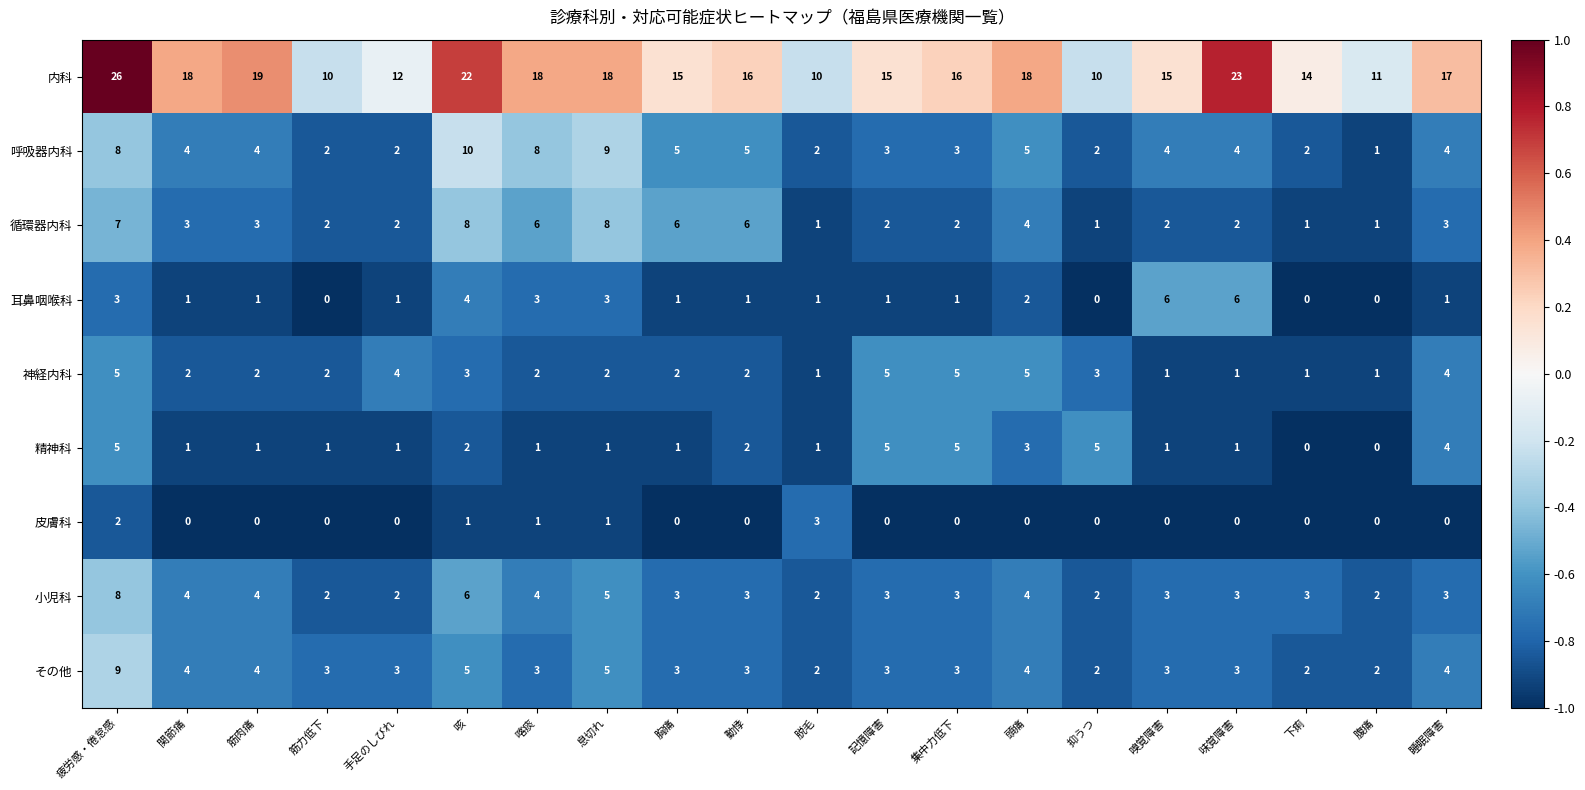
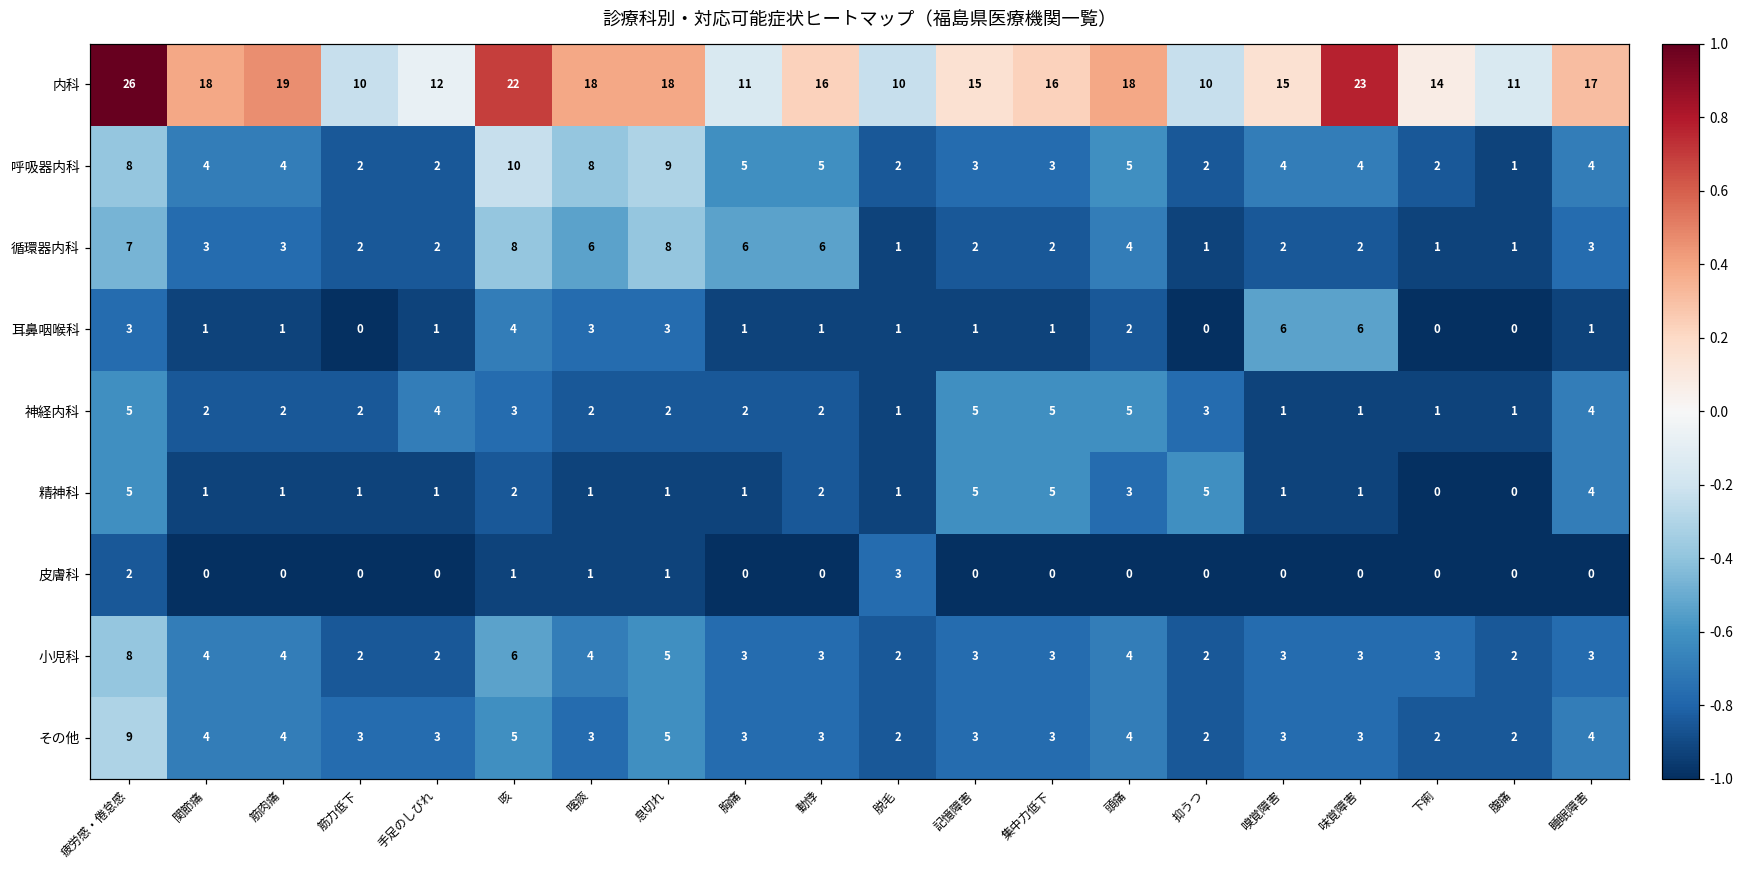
内科, 胸痛: 15 -> 11
